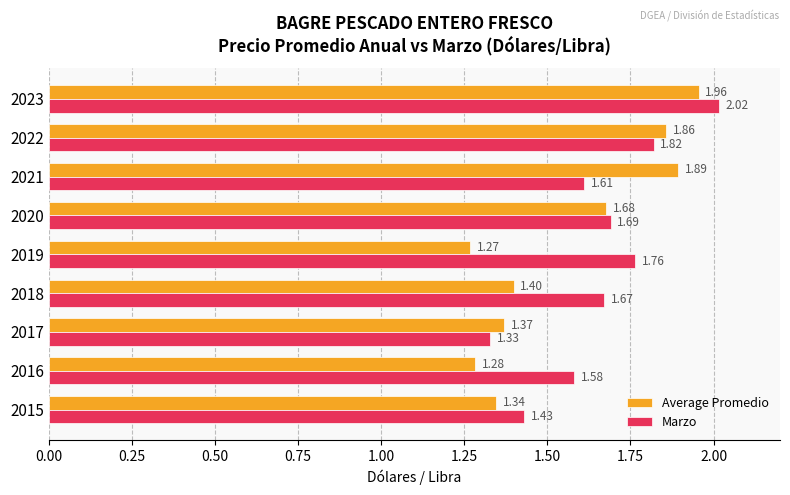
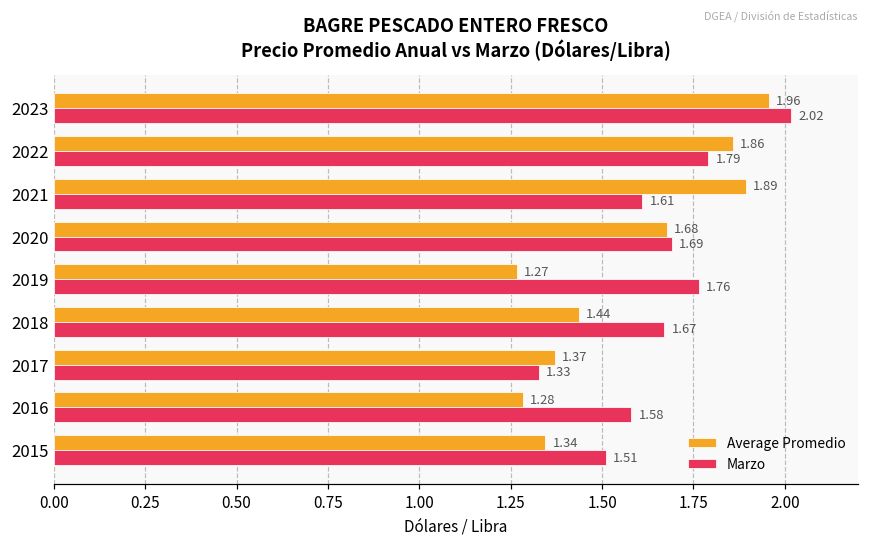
Marzo, 2022: 1.82 -> 1.79
Average Promedio, 2018: 1.40 -> 1.44
Marzo, 2015: 1.43 -> 1.51
